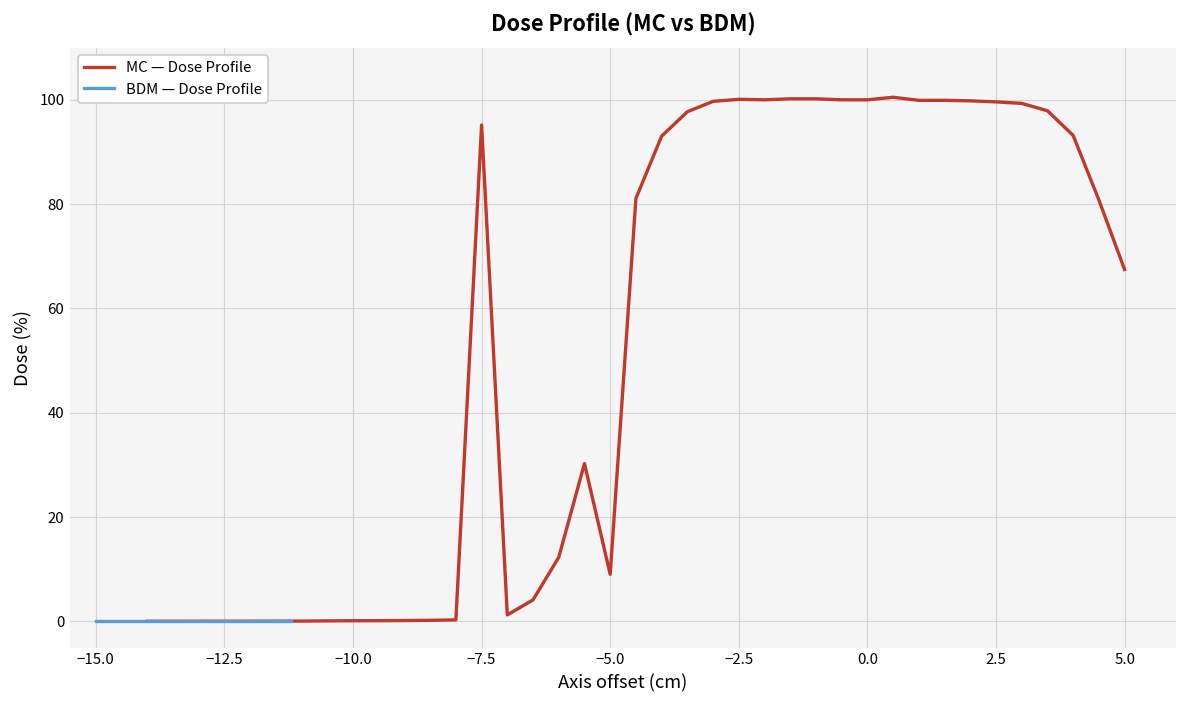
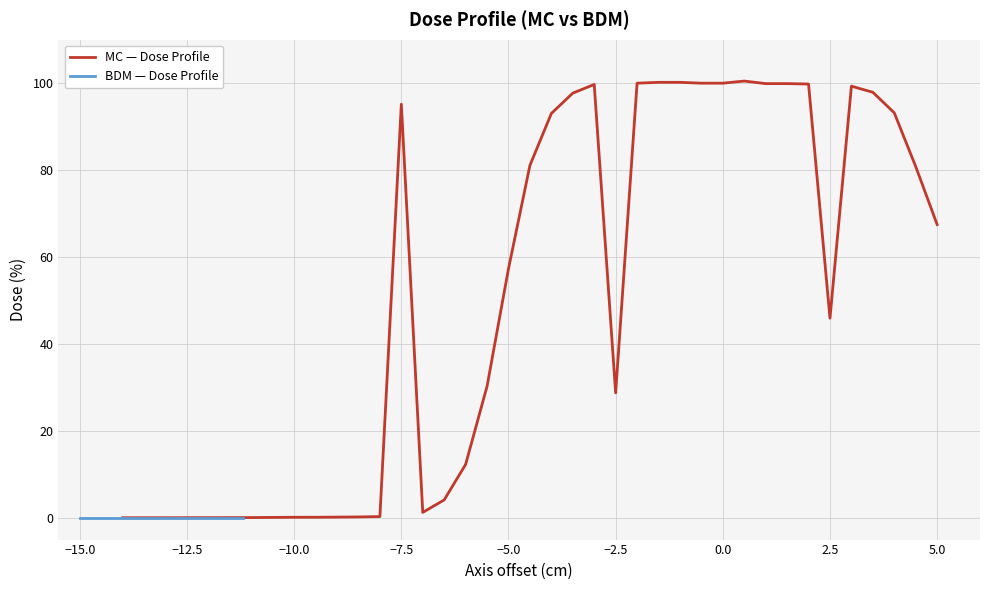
MC — Dose Profile, −5.0: 9 -> 57
MC — Dose Profile, −2.5: 100 -> 29
MC — Dose Profile, 2.5: 100 -> 46
